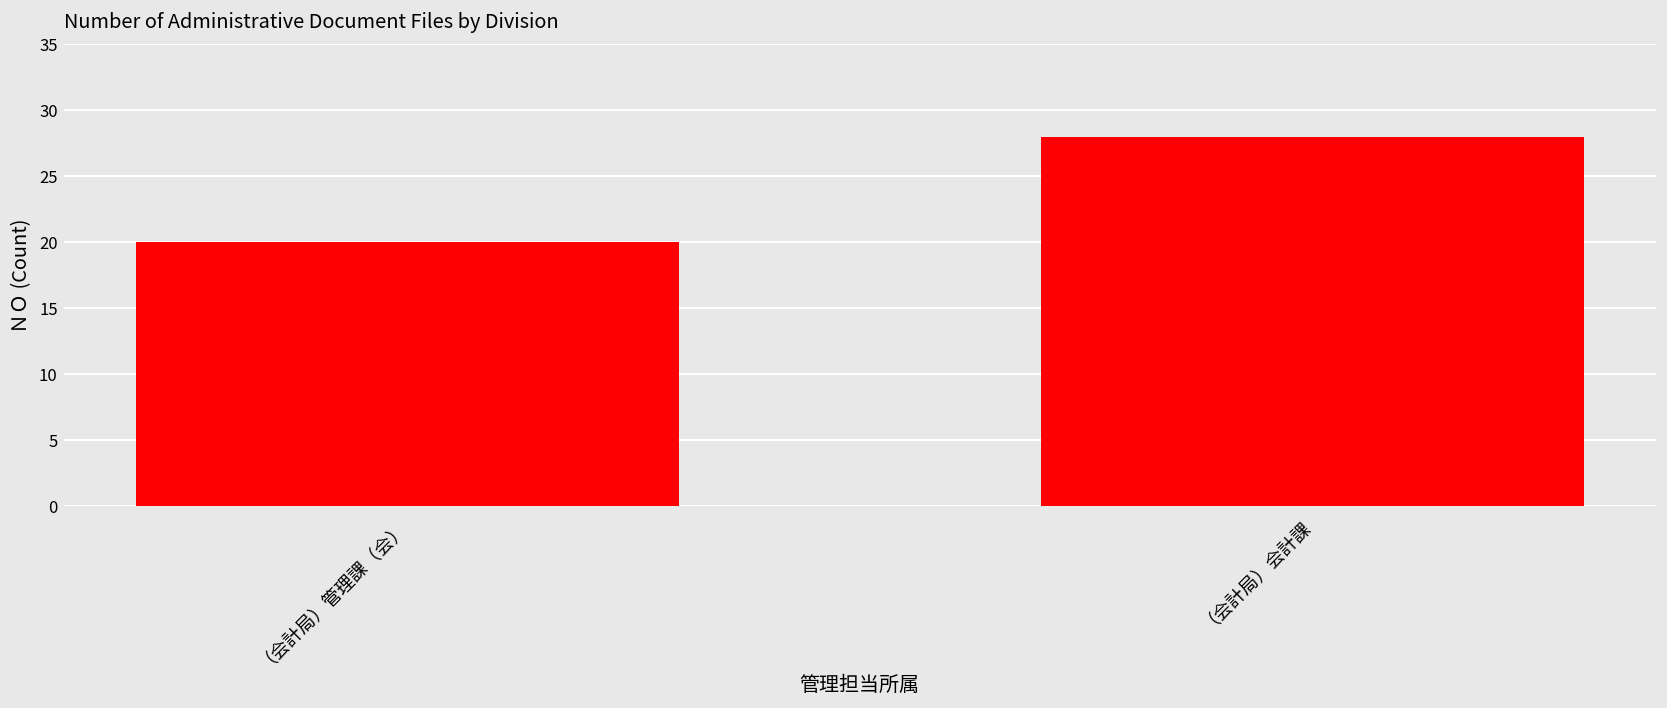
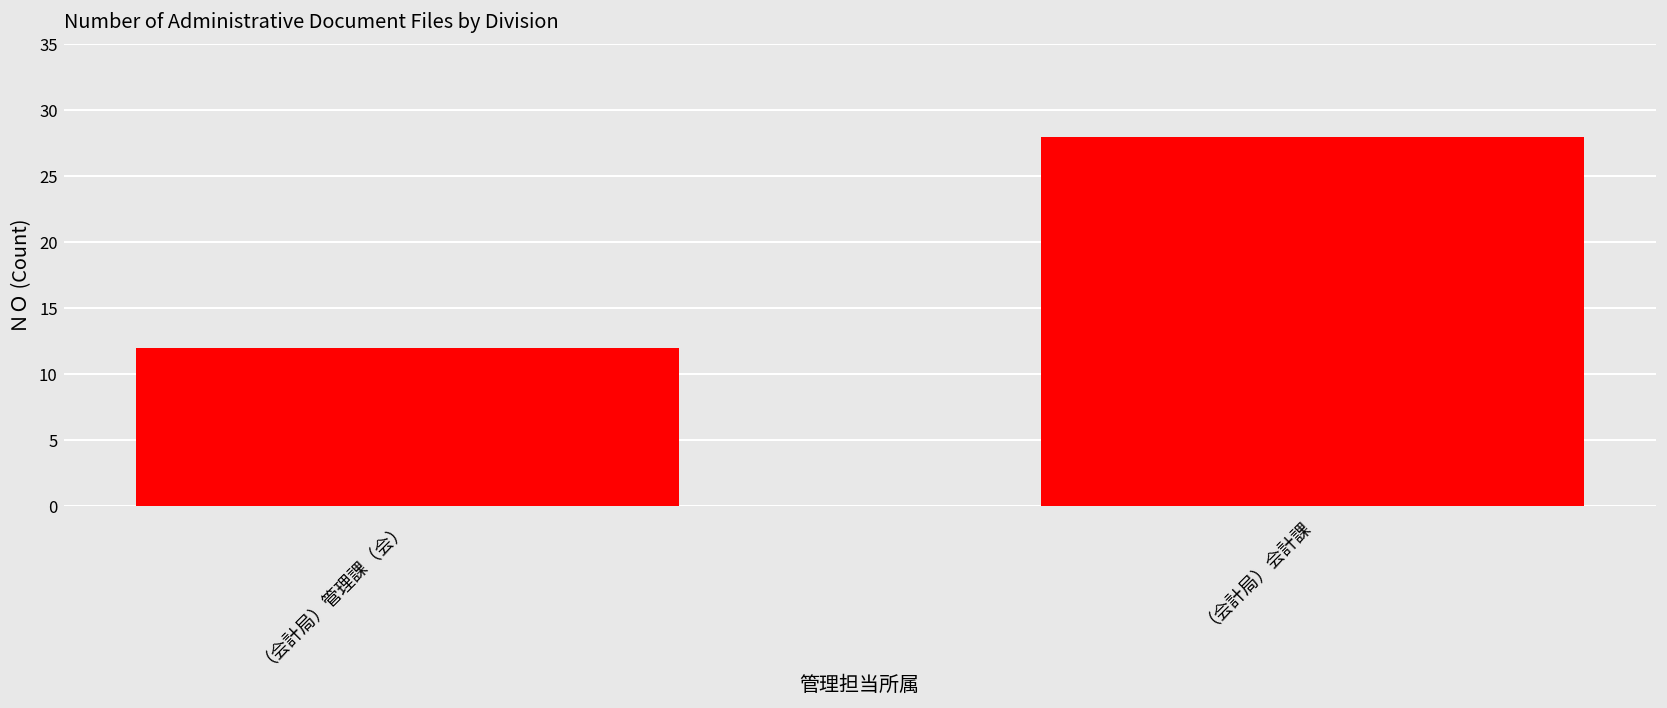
（会計局）管理課（会）: 20 -> 12
